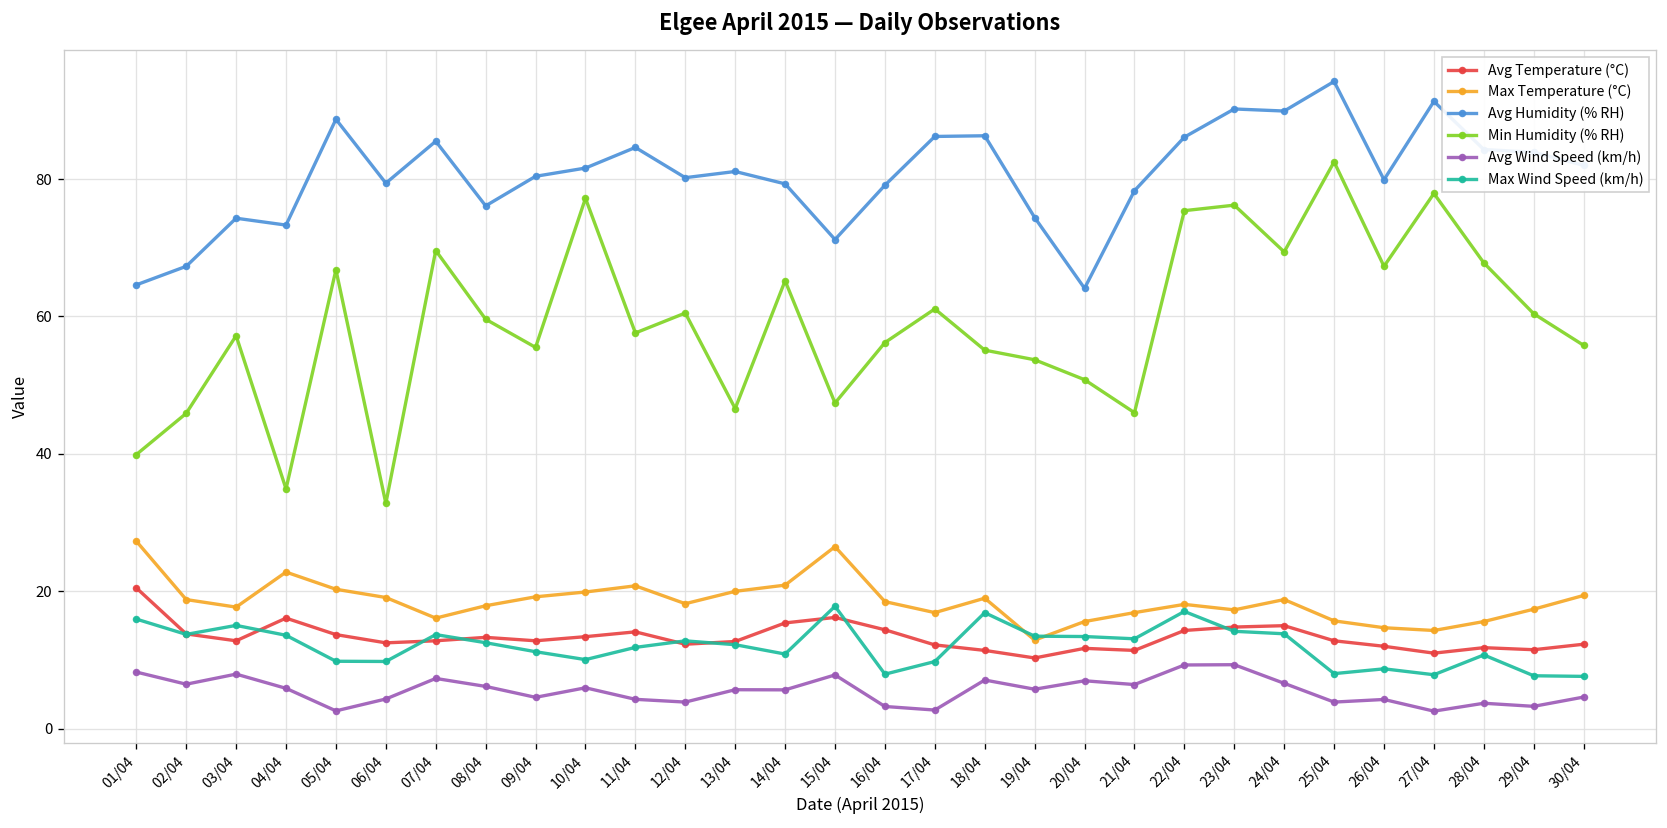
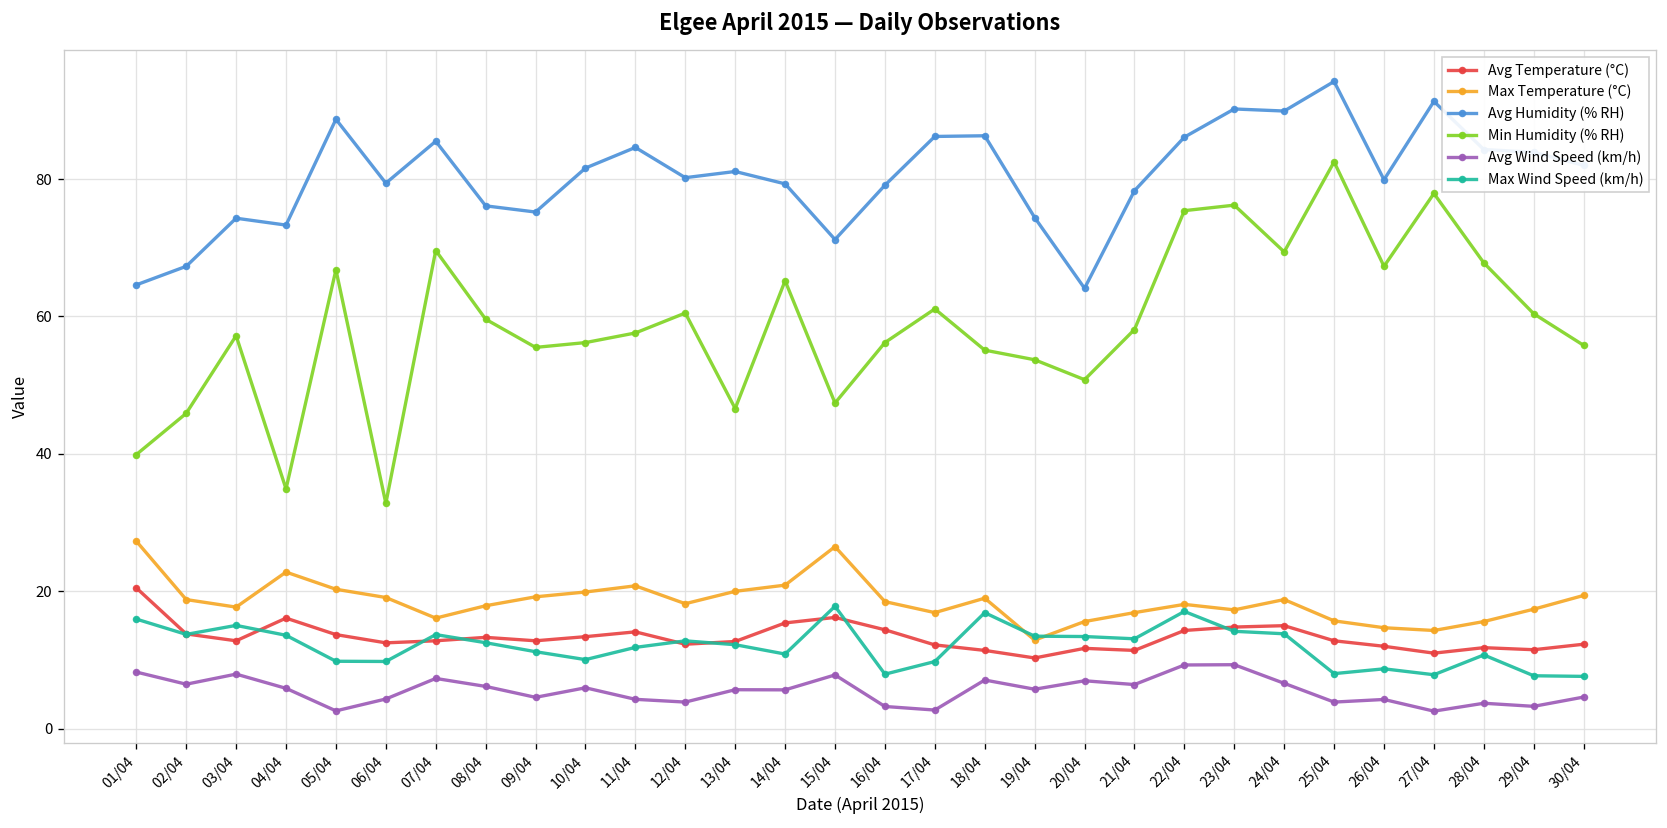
Avg Humidity (% RH), 09/04: 80 -> 75
Min Humidity (% RH), 10/04: 77 -> 56
Min Humidity (% RH), 21/04: 46 -> 58
